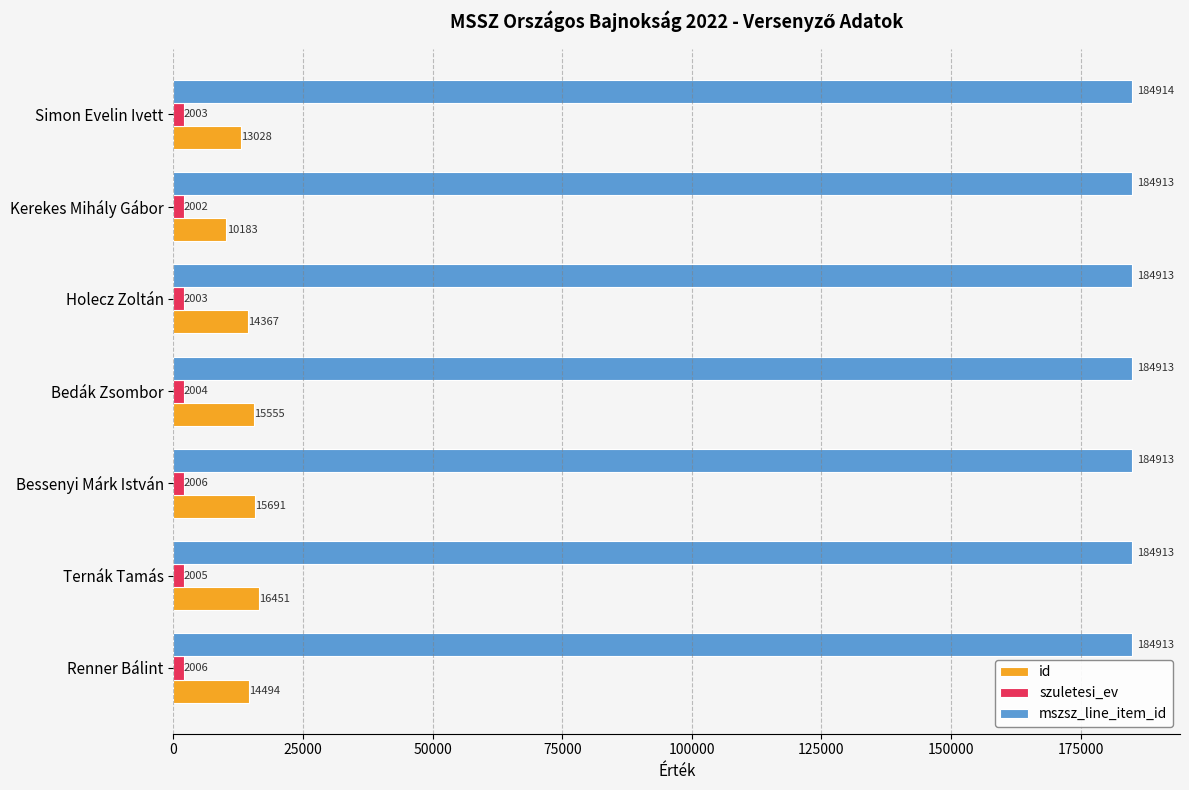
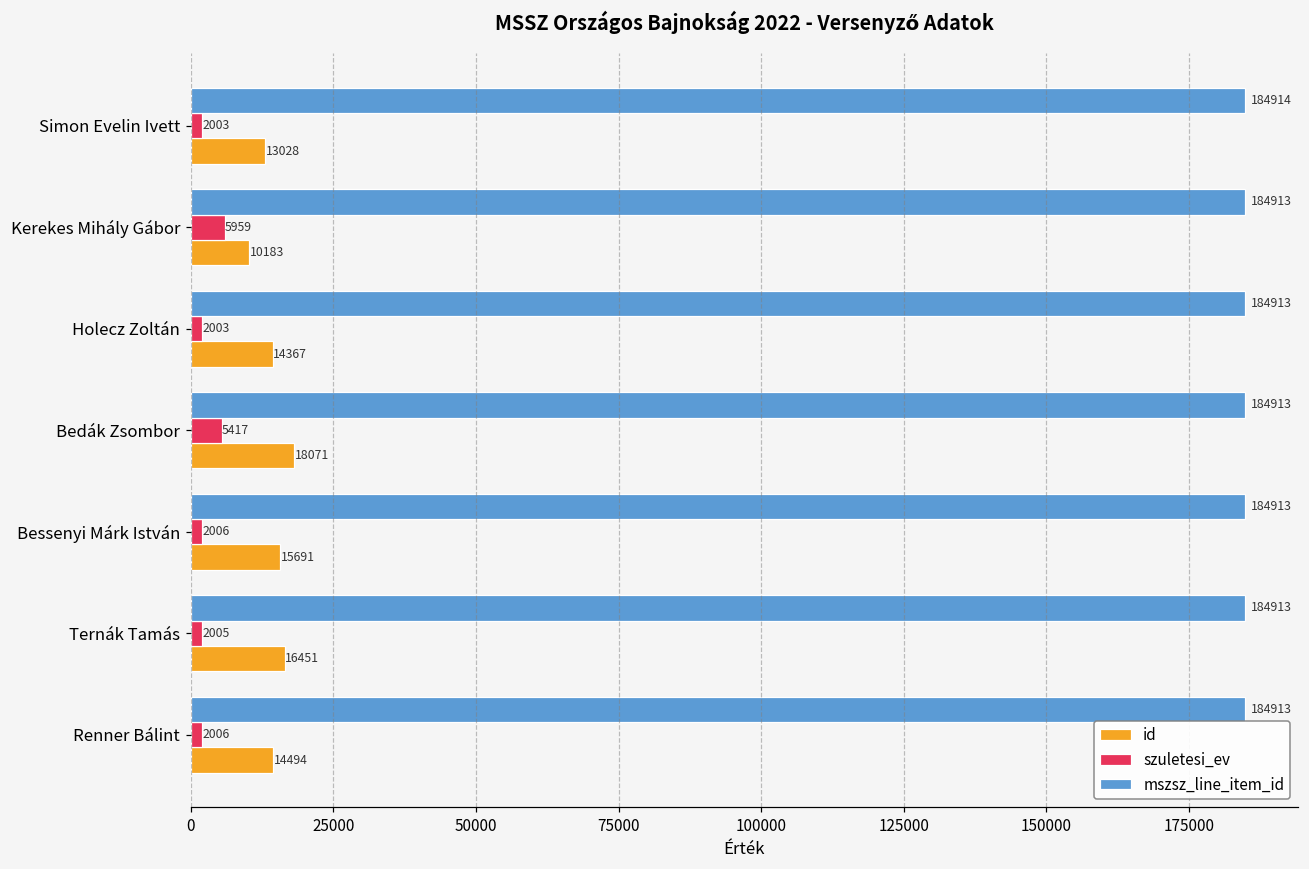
szuletesi_ev, Kerekes Mihály Gábor: 2002 -> 5959
szuletesi_ev, Bedák Zsombor: 2004 -> 5417
id, Bedák Zsombor: 15555 -> 18071
